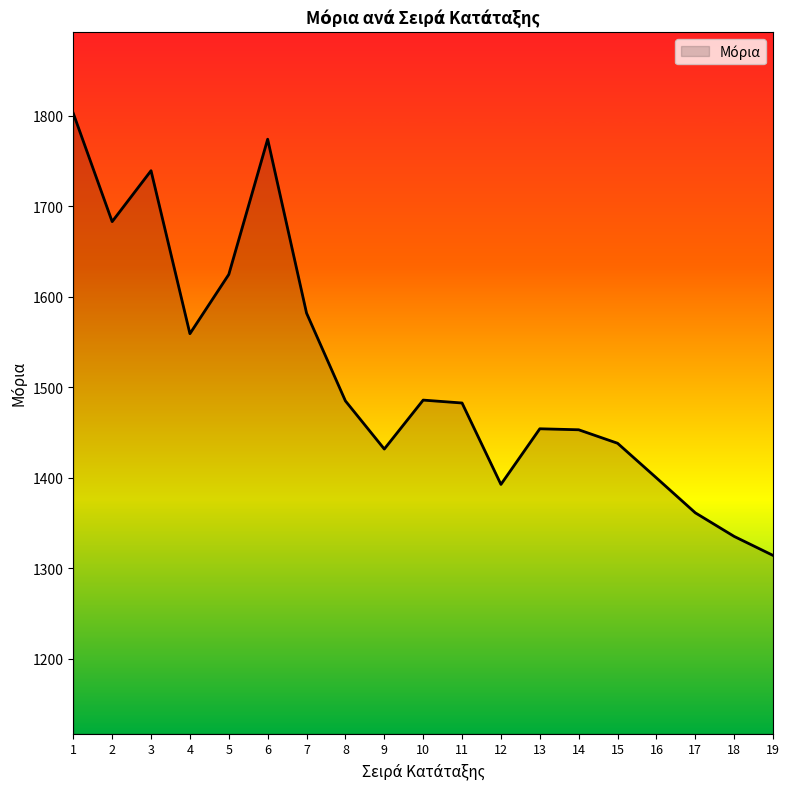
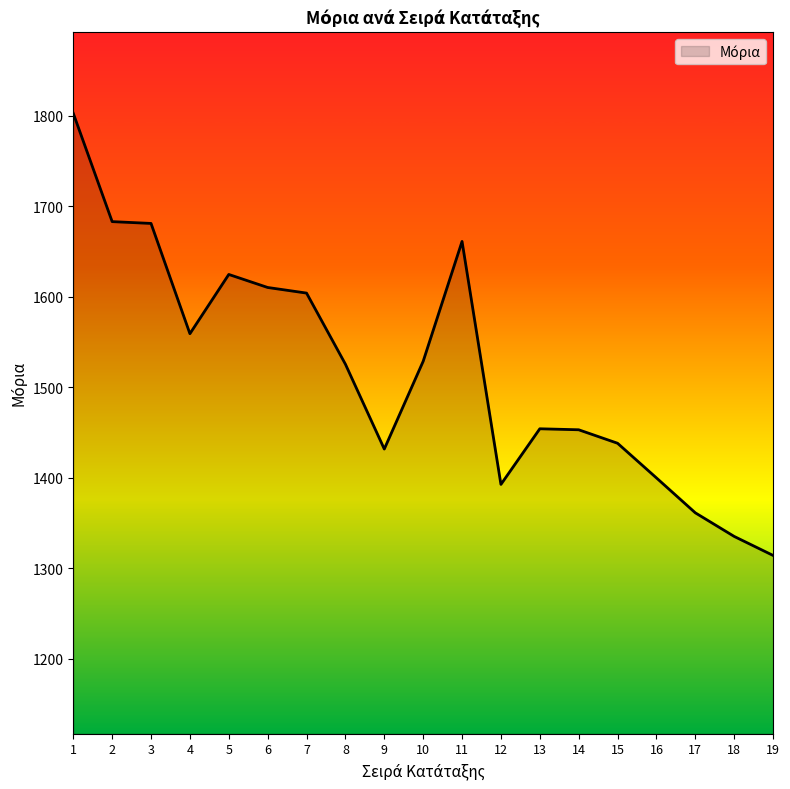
3: 1740 -> 1680
6: 1770 -> 1610
7: 1580 -> 1600
8: 1480 -> 1530
10: 1490 -> 1530
11: 1480 -> 1660
